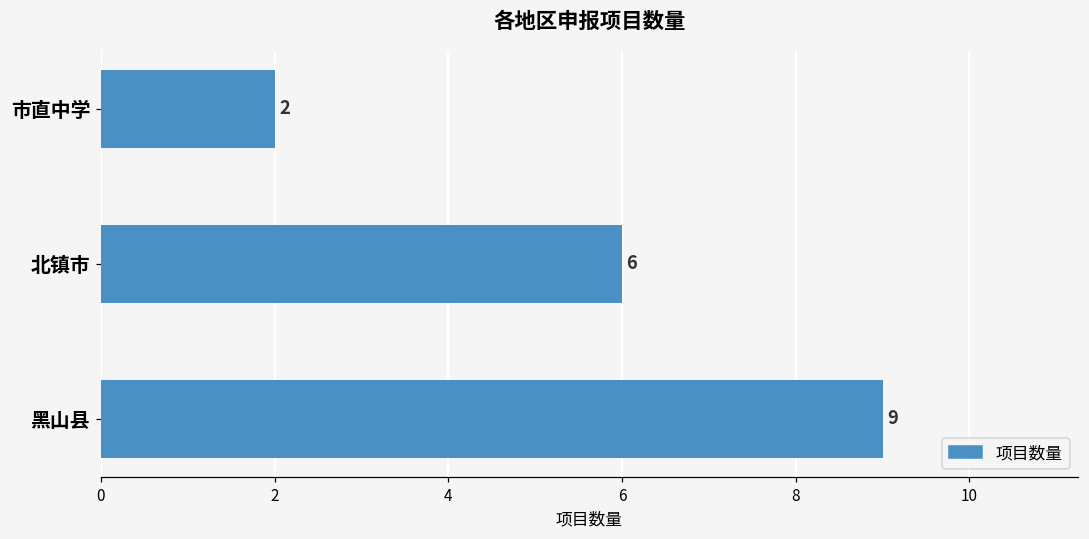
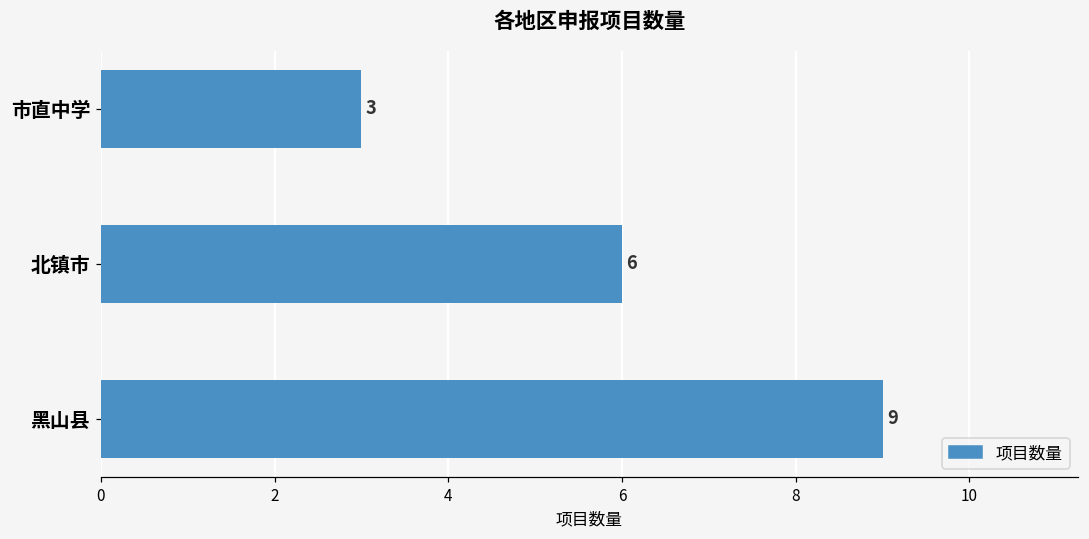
市直中学: 2 -> 3
